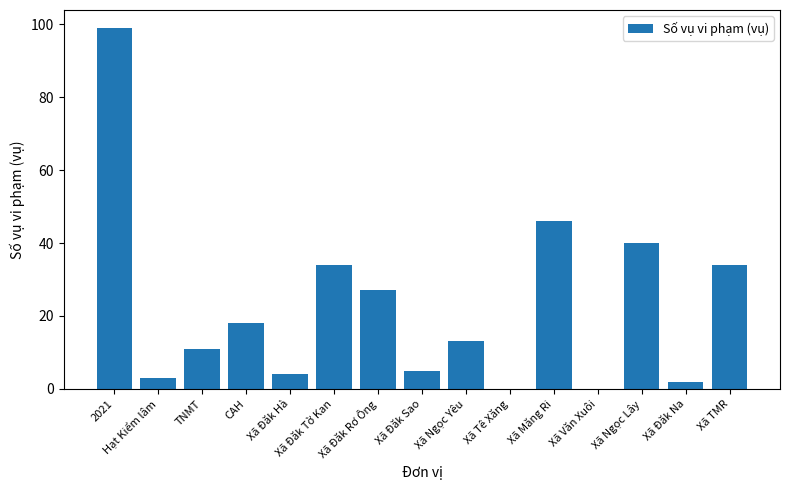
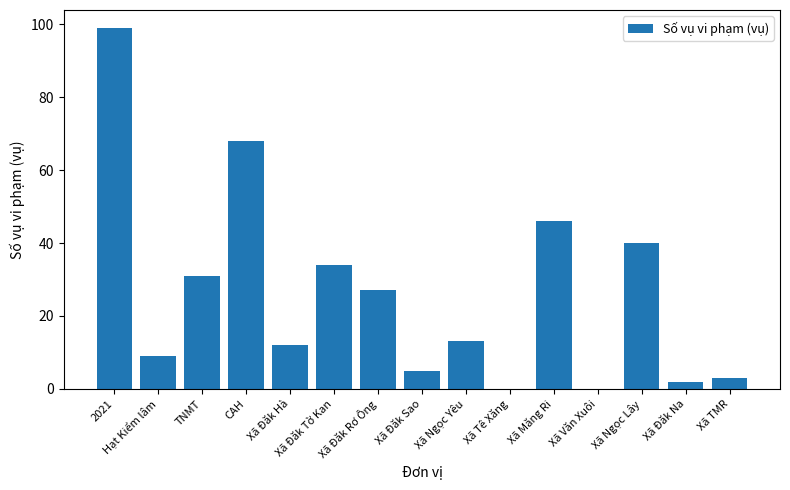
Hạt Kiểm lâm: 3 -> 9
TNMT: 11 -> 31
CAH: 18 -> 68
Xã Đăk Hà: 4 -> 12
Xã TMR: 34 -> 3
